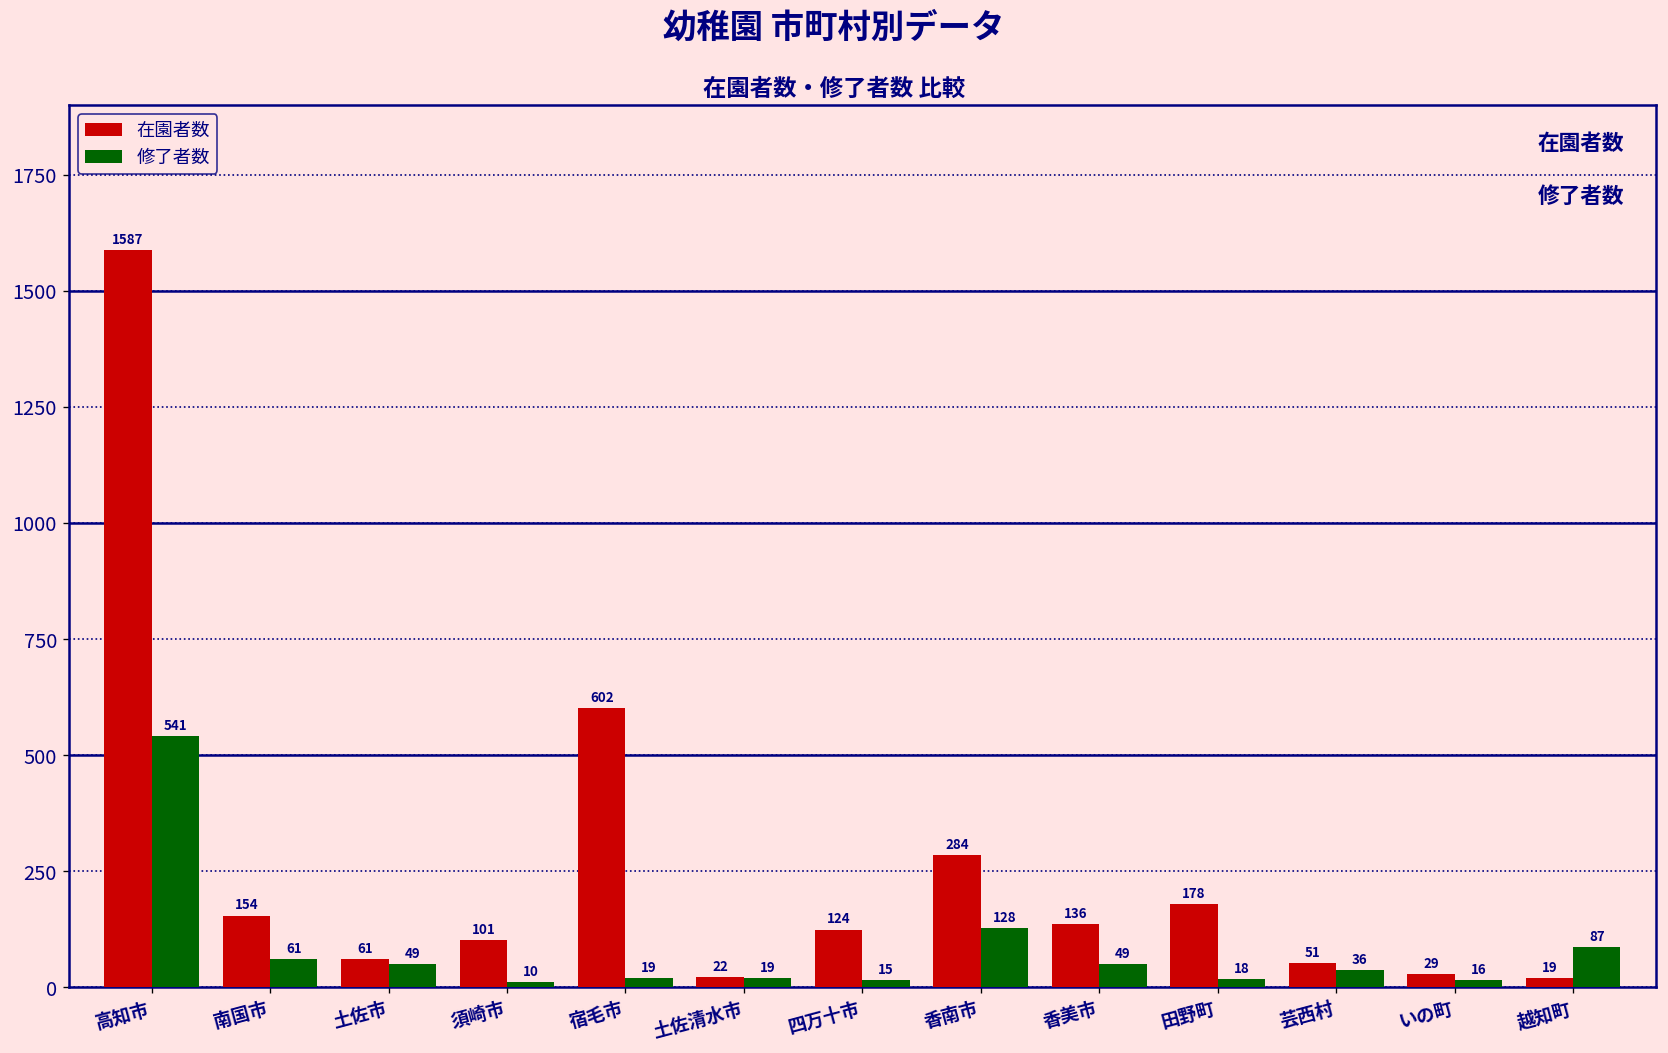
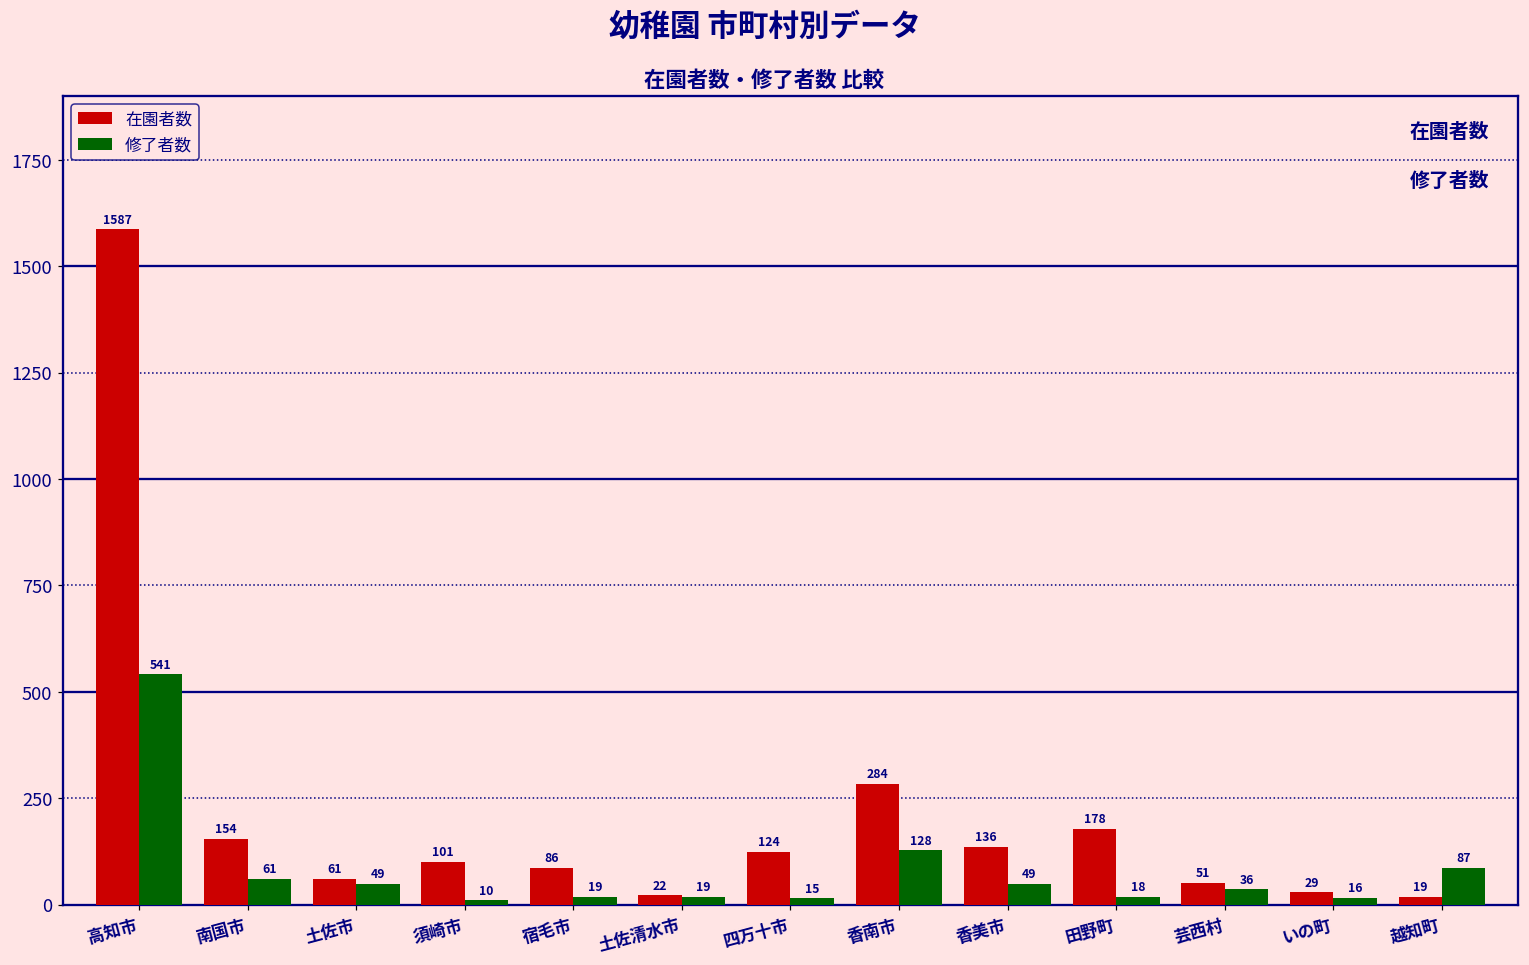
在園者数, 宿毛市: 602 -> 86
